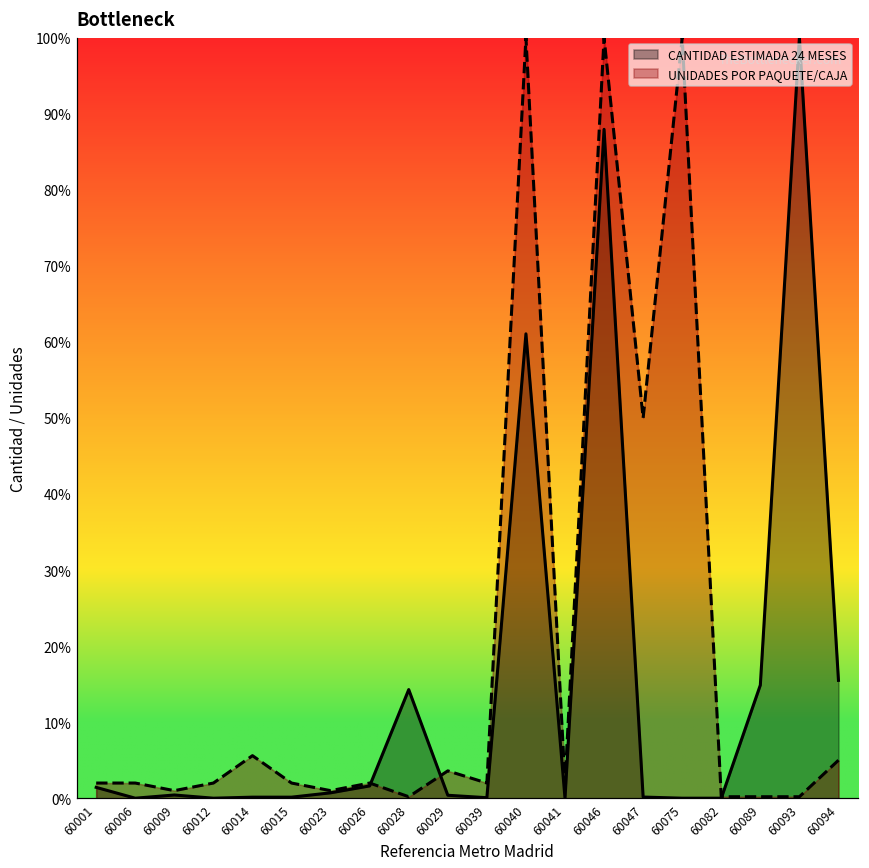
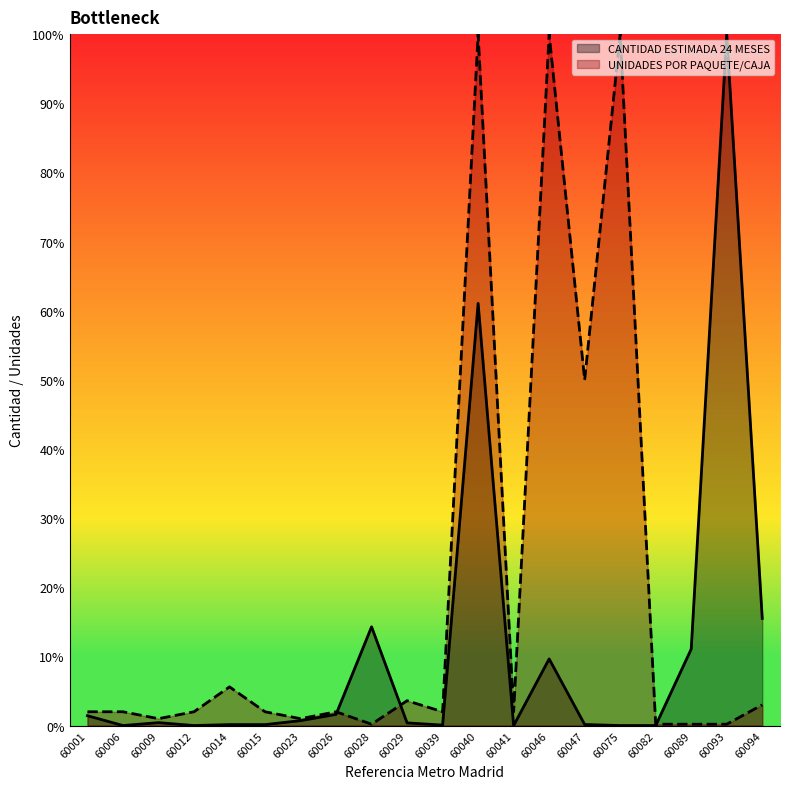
CANTIDAD ESTIMADA 24 MESES, 60046: 88% -> 10%
CANTIDAD ESTIMADA 24 MESES, 60089: 15% -> 11%
UNIDADES POR PAQUETE/CAJA, 60094: 5% -> 3%
